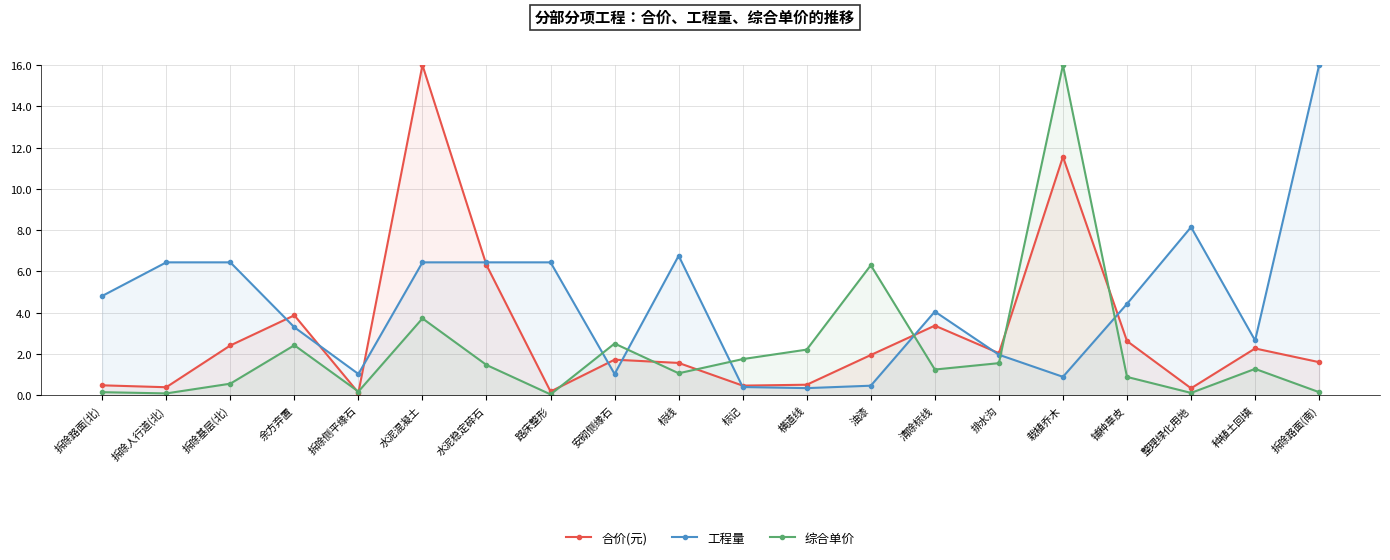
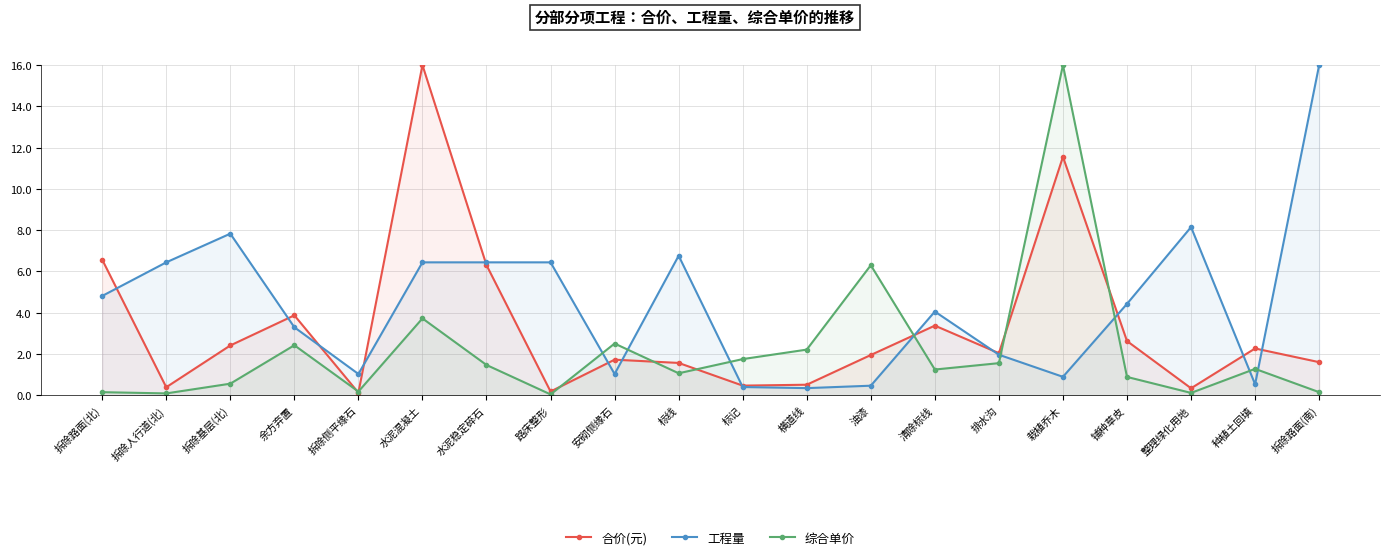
合价(元), 拆除路面(北): 0.5 -> 6.6
工程量, 拆除基层(北): 6.4 -> 7.8
工程量, 种植土回填: 2.7 -> 0.5
